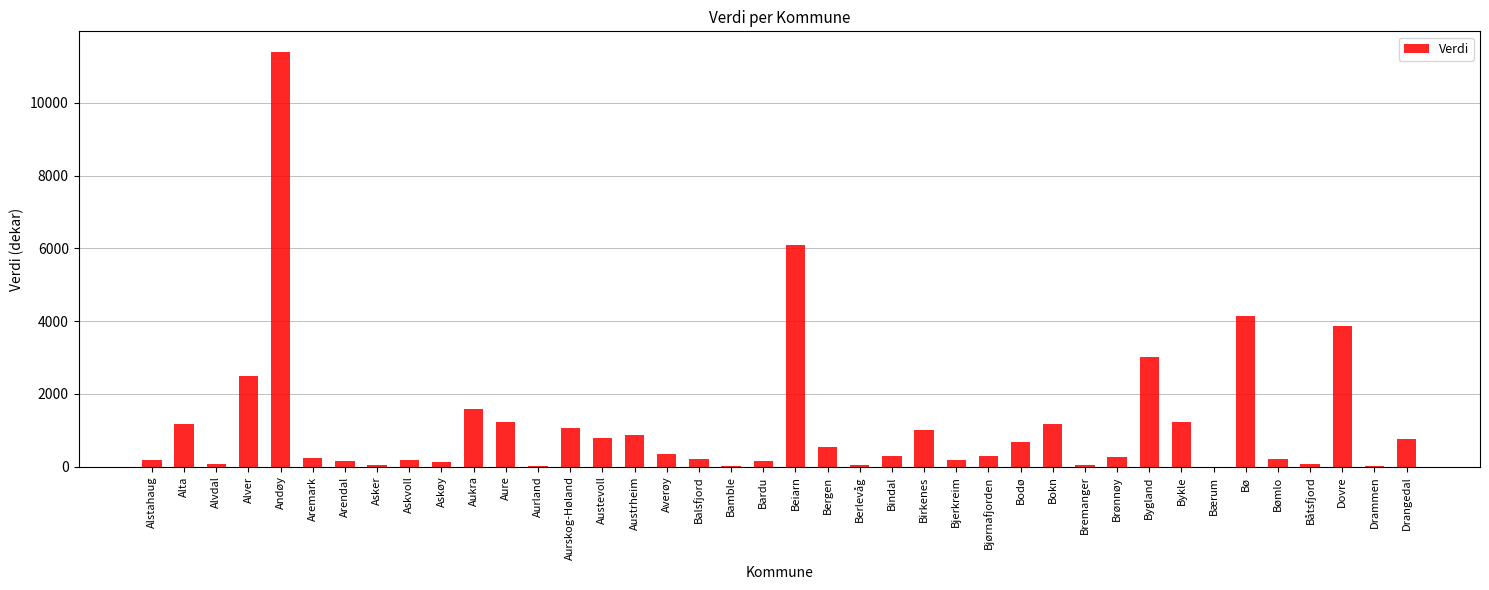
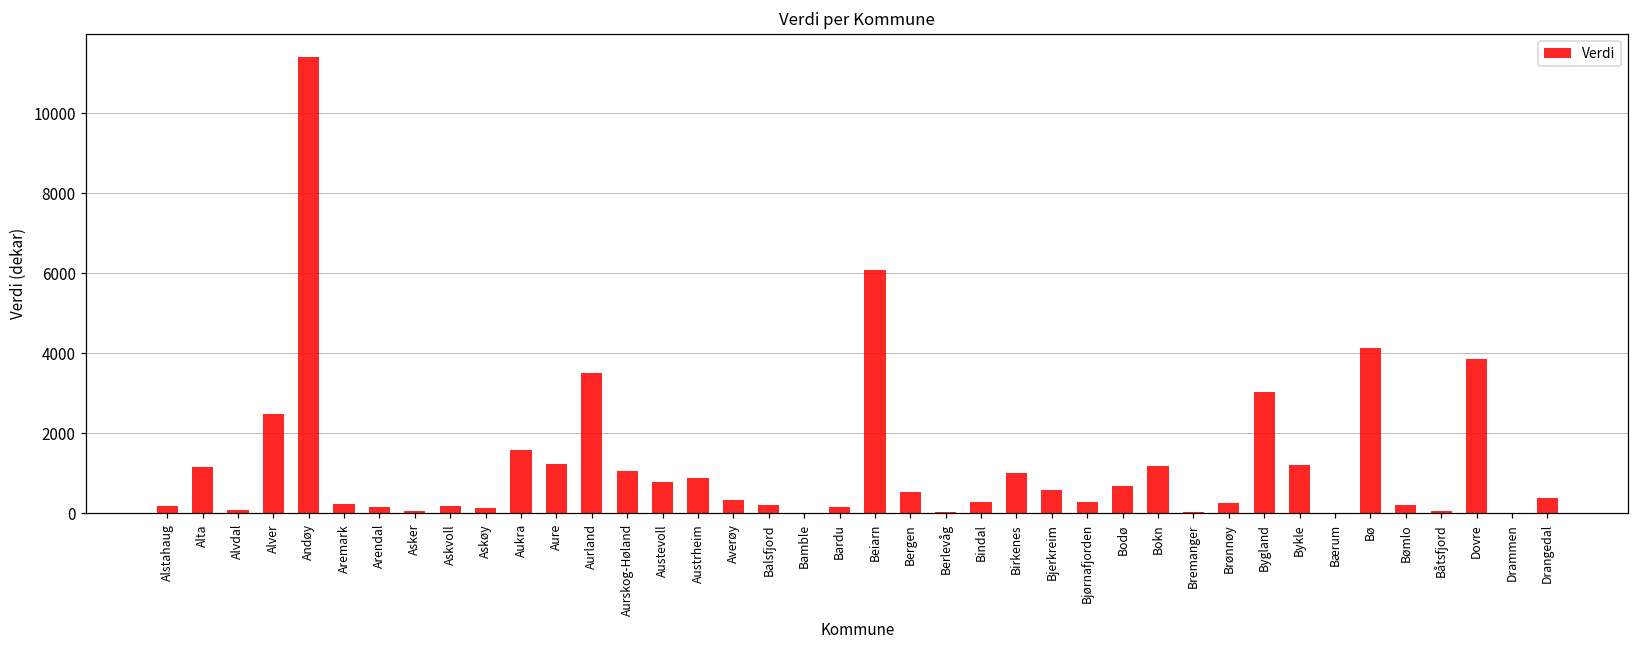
Aurland: 0 -> 3500
Bjerkreim: 200 -> 600
Drangedal: 800 -> 400
